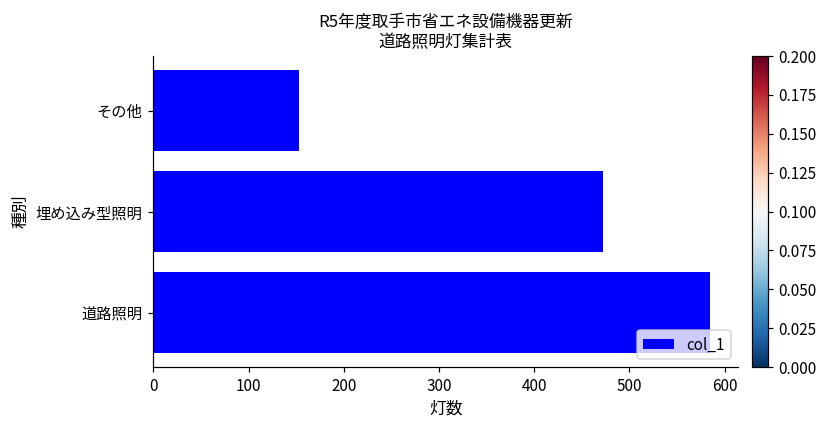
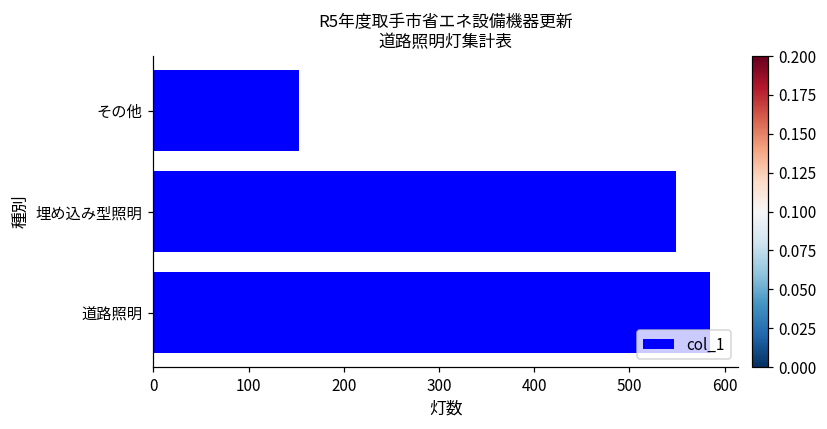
埋め込み型照明: 470 -> 550
